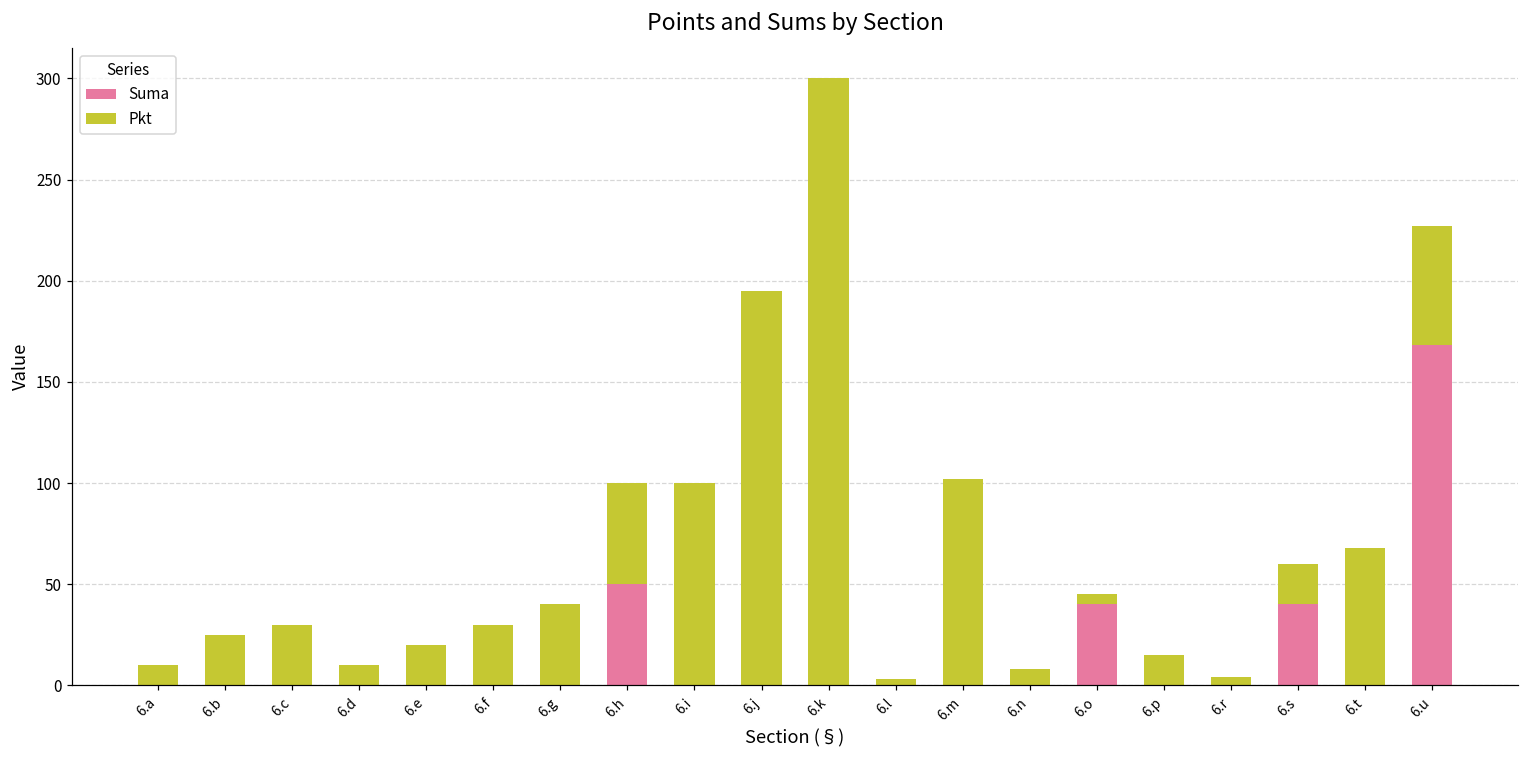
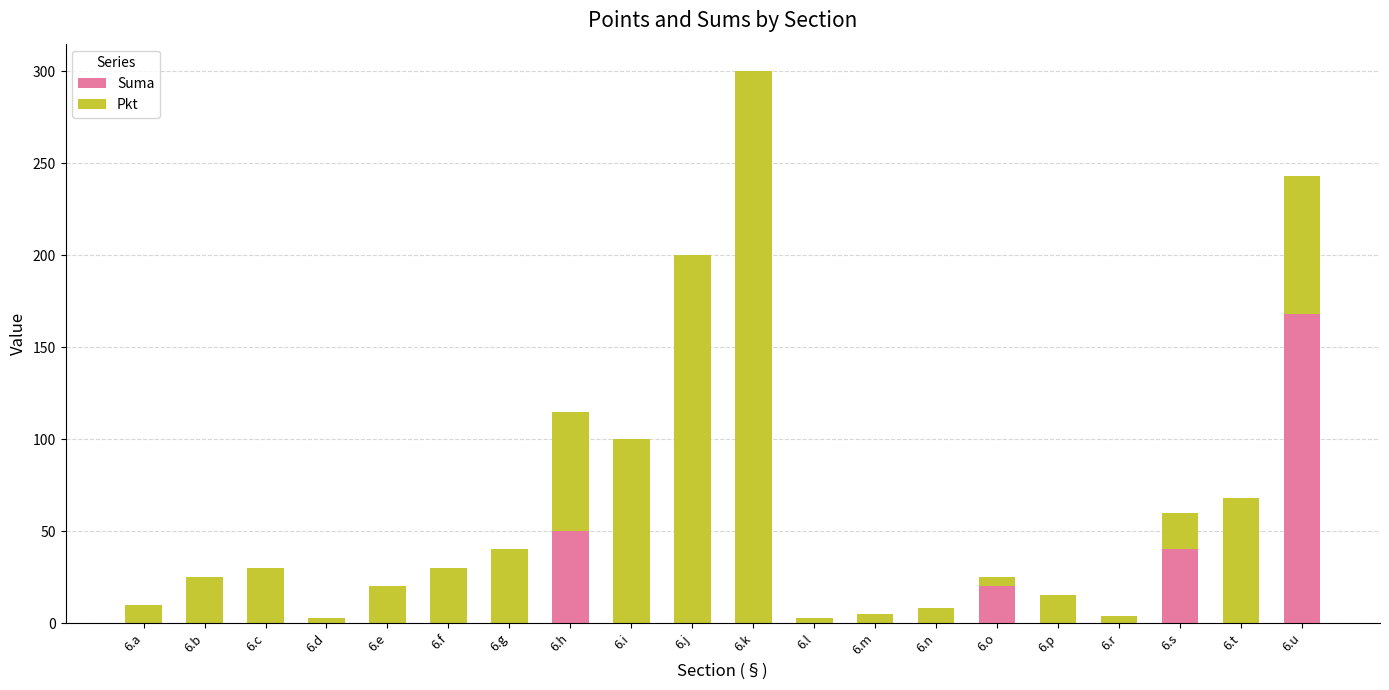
Pkt, 6.d: 10 -> 3
Pkt, 6.h: 50 -> 65
Pkt, 6.j: 195 -> 200
Pkt, 6.m: 102 -> 5
Suma, 6.o: 40 -> 20
Pkt, 6.u: 59 -> 75
